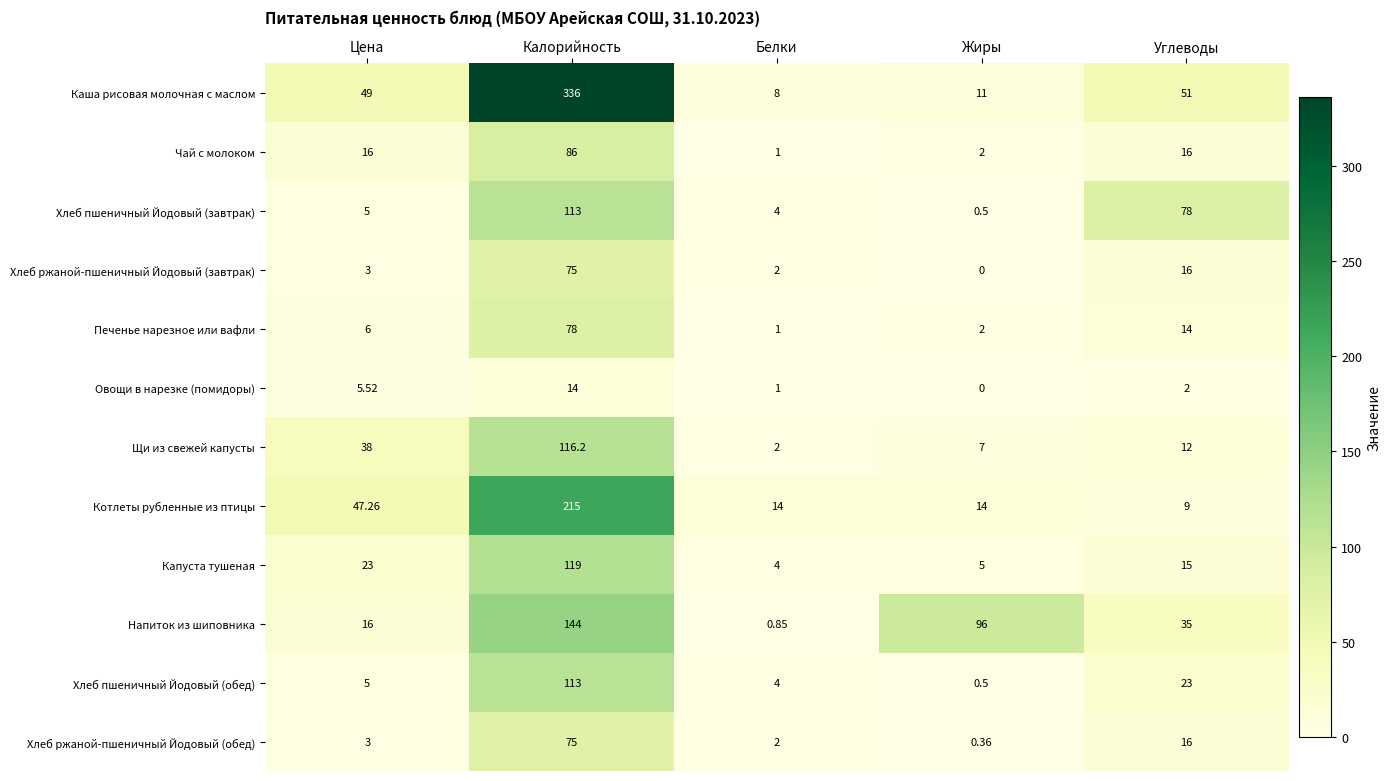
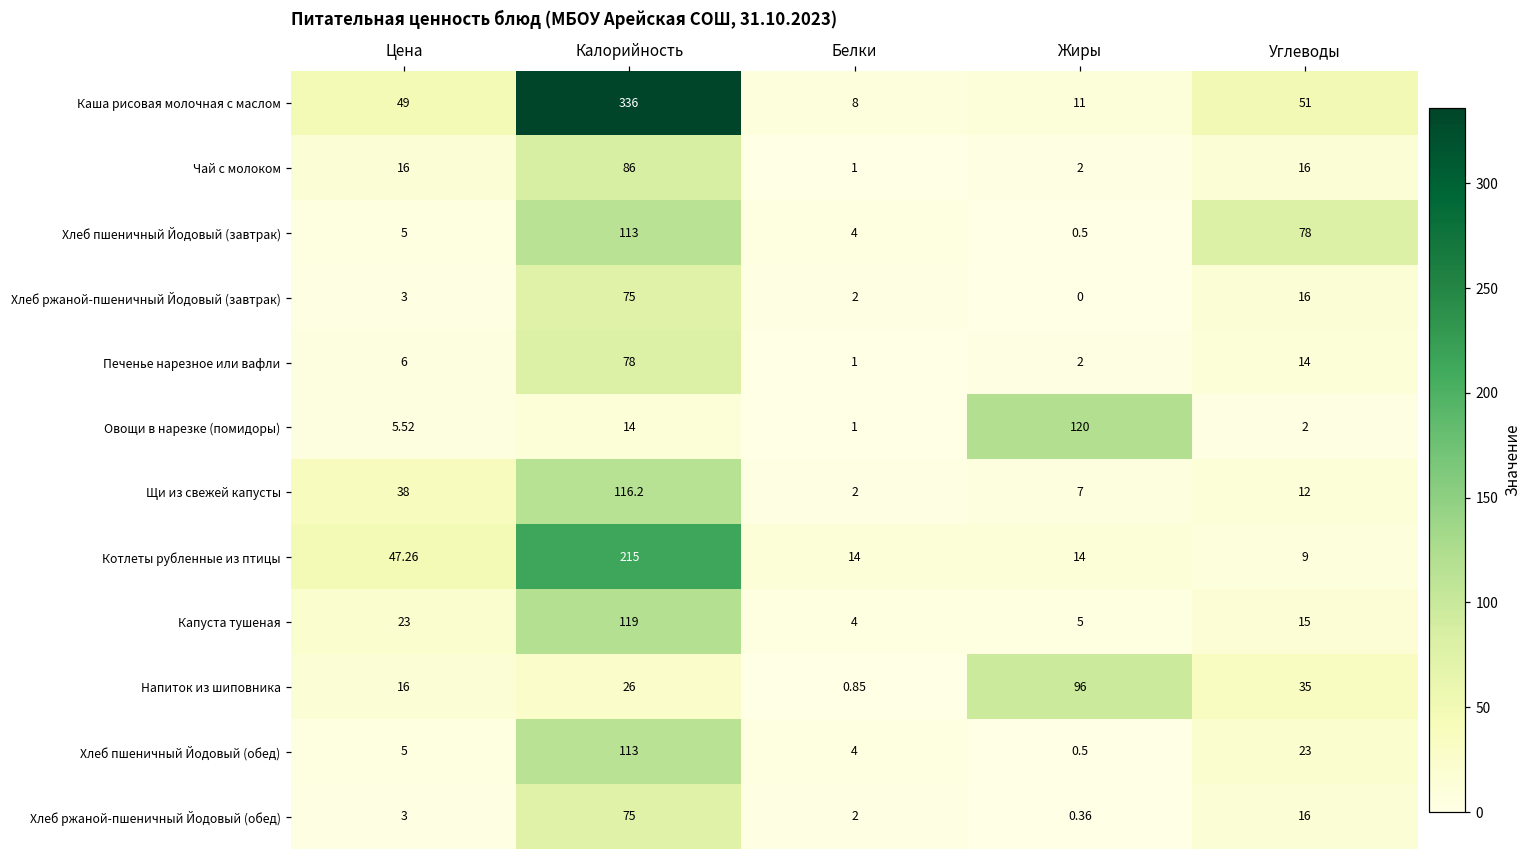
Овощи в нарезке (помидоры), Жиры: 0 -> 120
Напиток из шиповника, Калорийность: 144 -> 26
